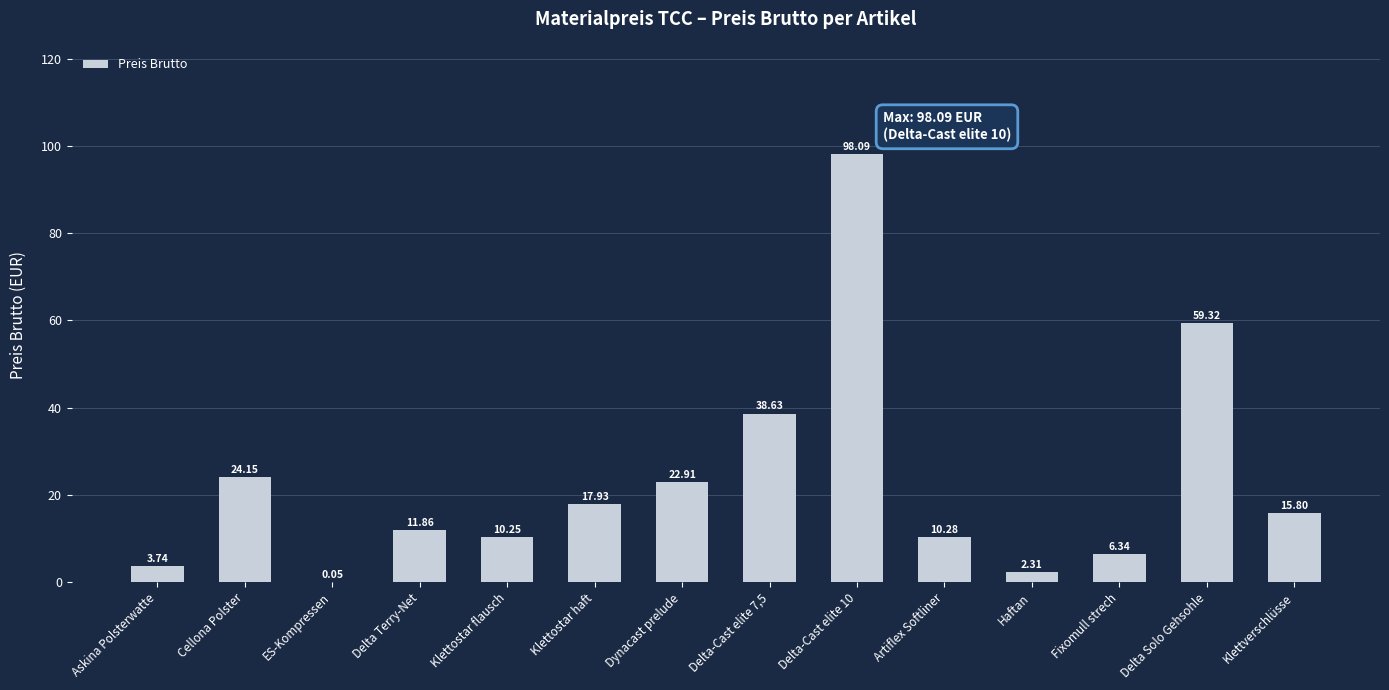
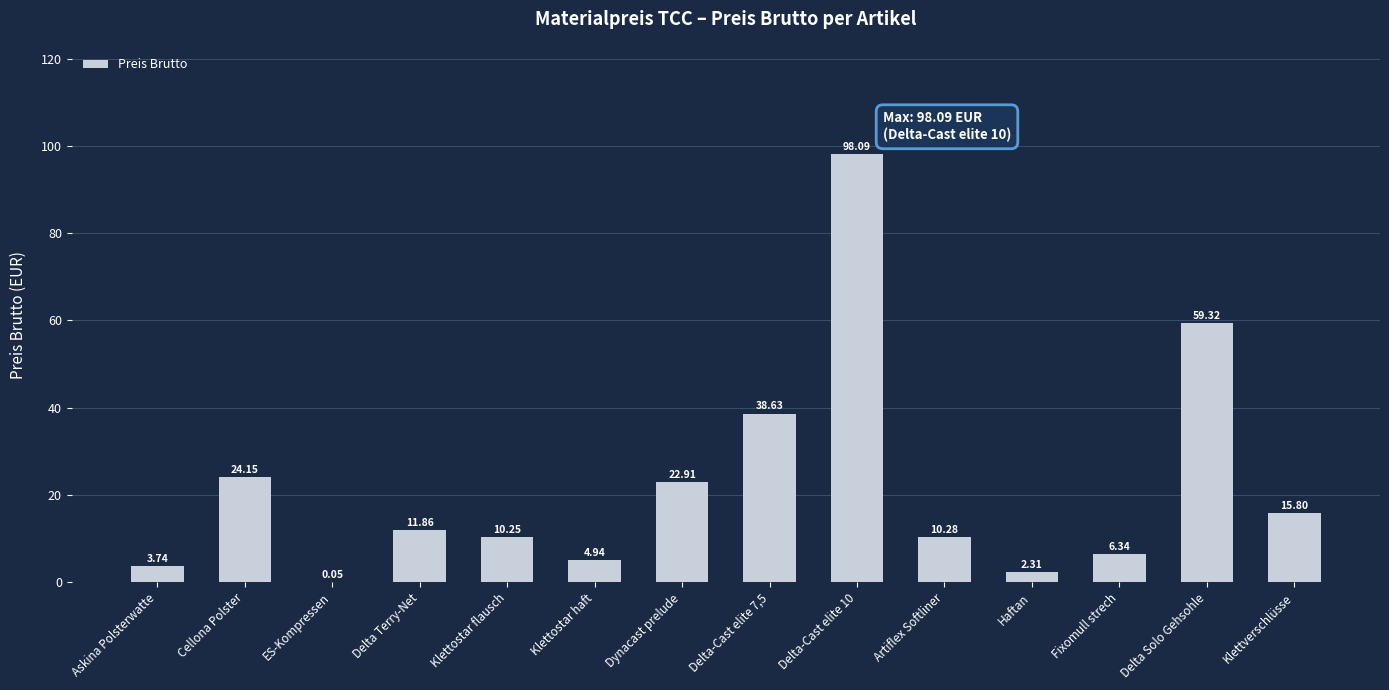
Klettostar haft: 17.93 -> 4.94
